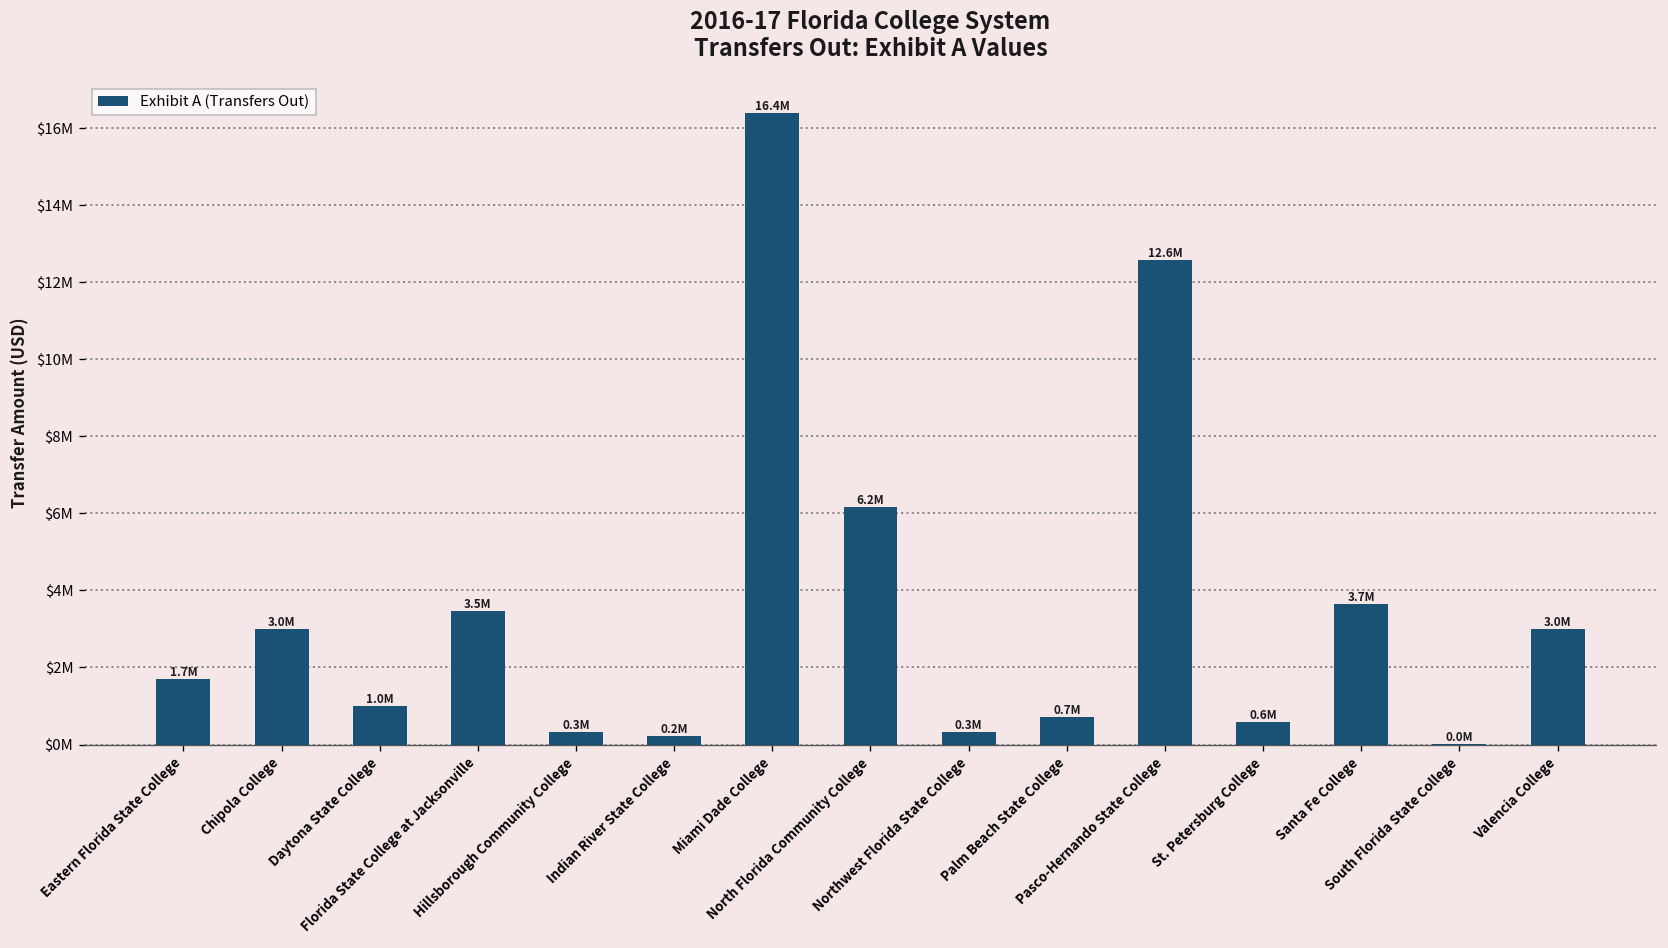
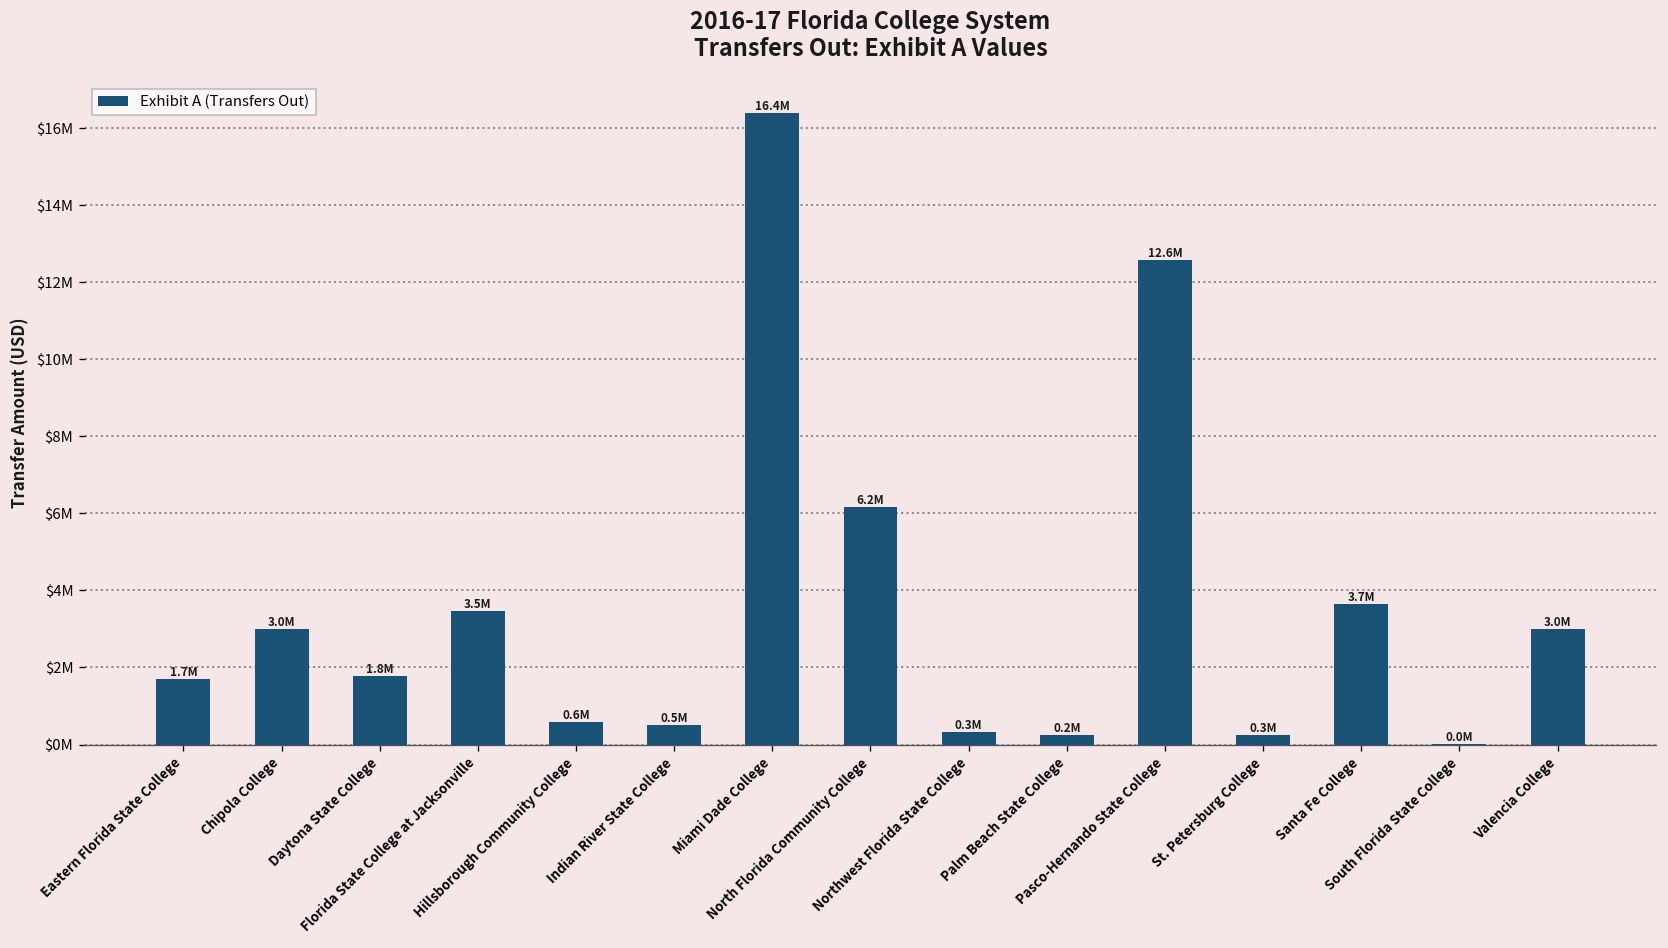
Daytona State College: 1.0M -> 1.8M
Hillsborough Community College: 0.3M -> 0.6M
Indian River State College: 0.2M -> 0.5M
Palm Beach State College: 0.7M -> 0.2M
St. Petersburg College: 0.6M -> 0.3M
